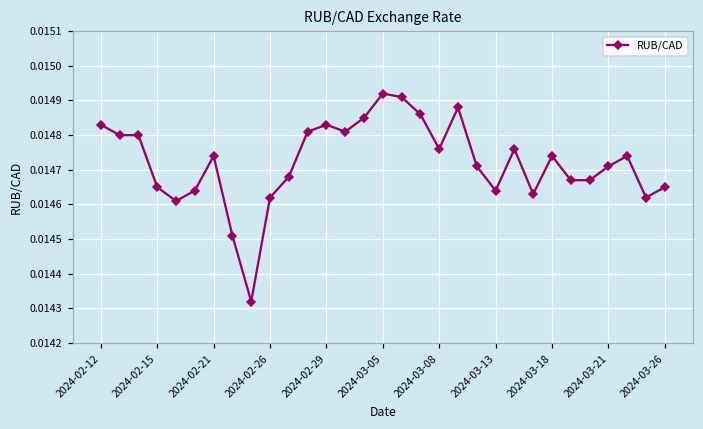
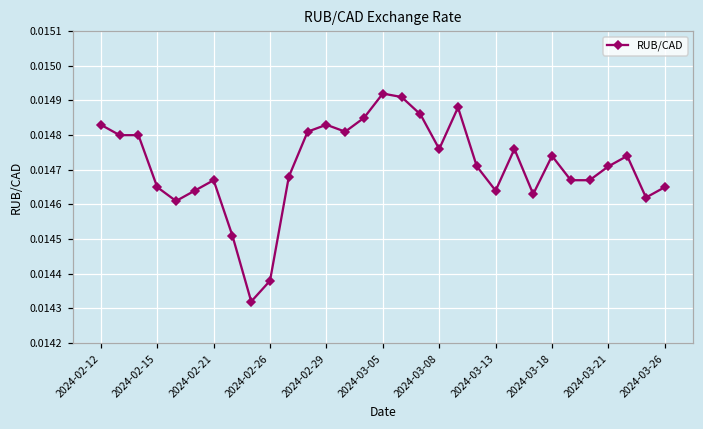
2024-02-21: 0.01474 -> 0.01467
2024-02-26: 0.01462 -> 0.01438
